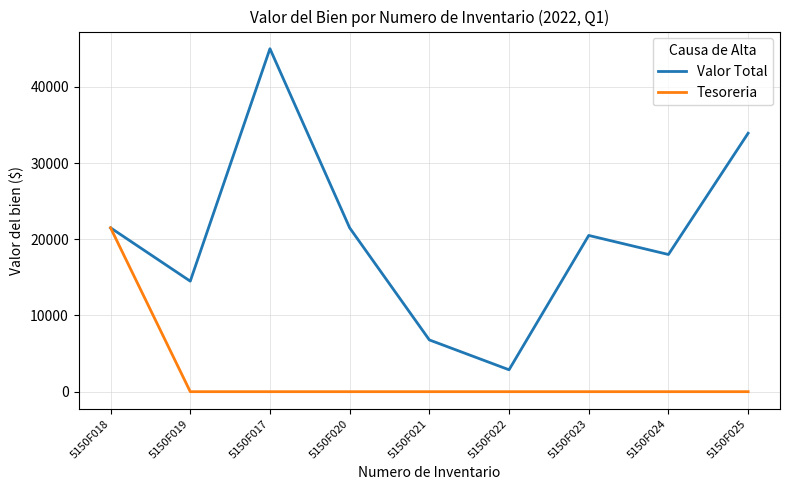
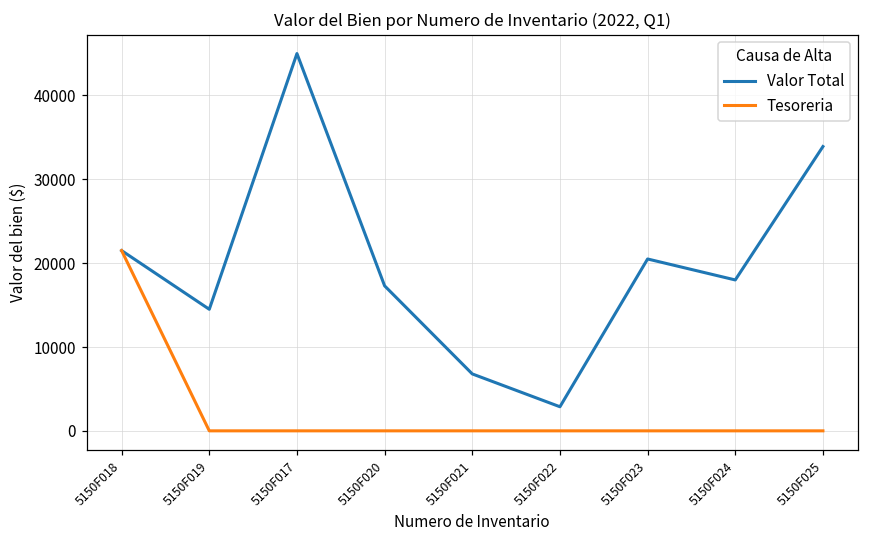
Valor Total, 5150F020: 21000 -> 17000
